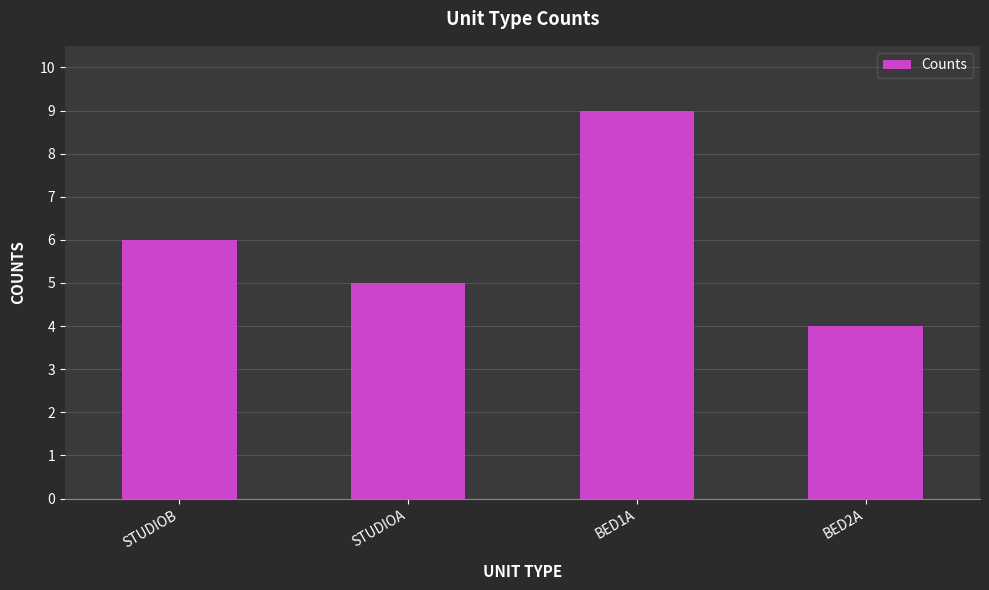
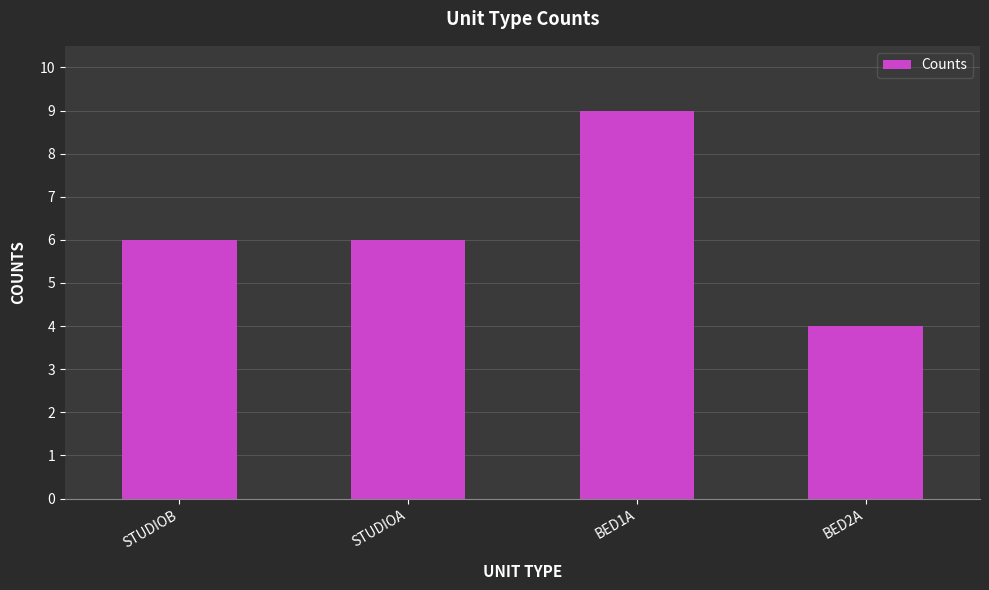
STUDIOA: 5 -> 6
